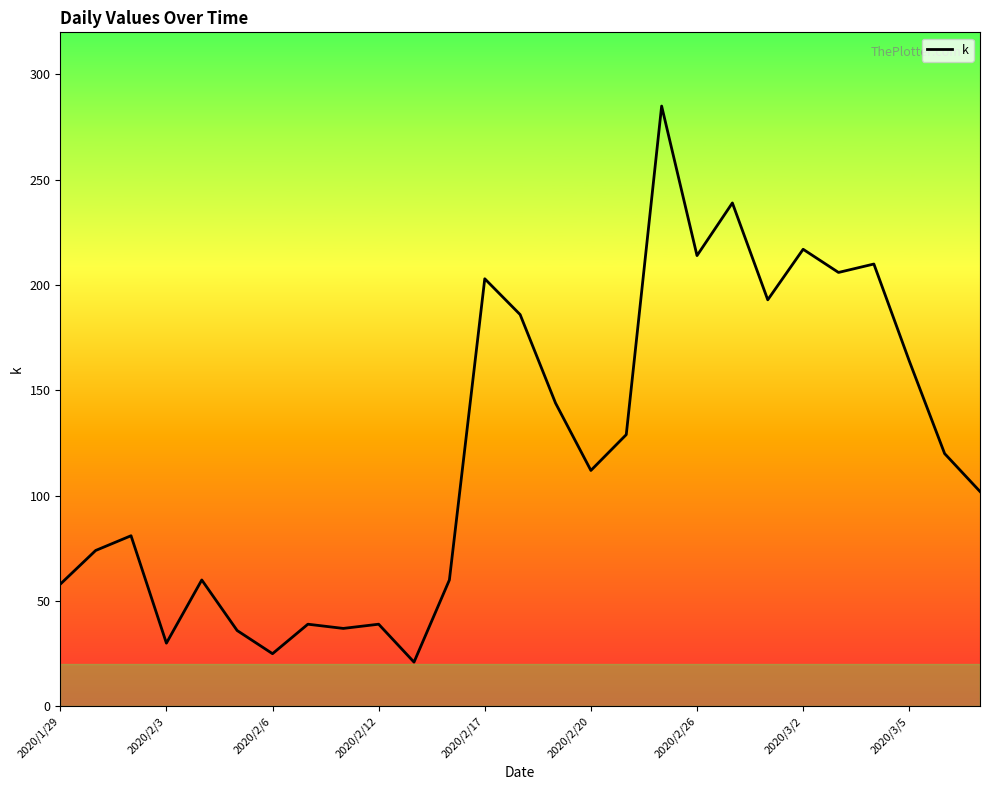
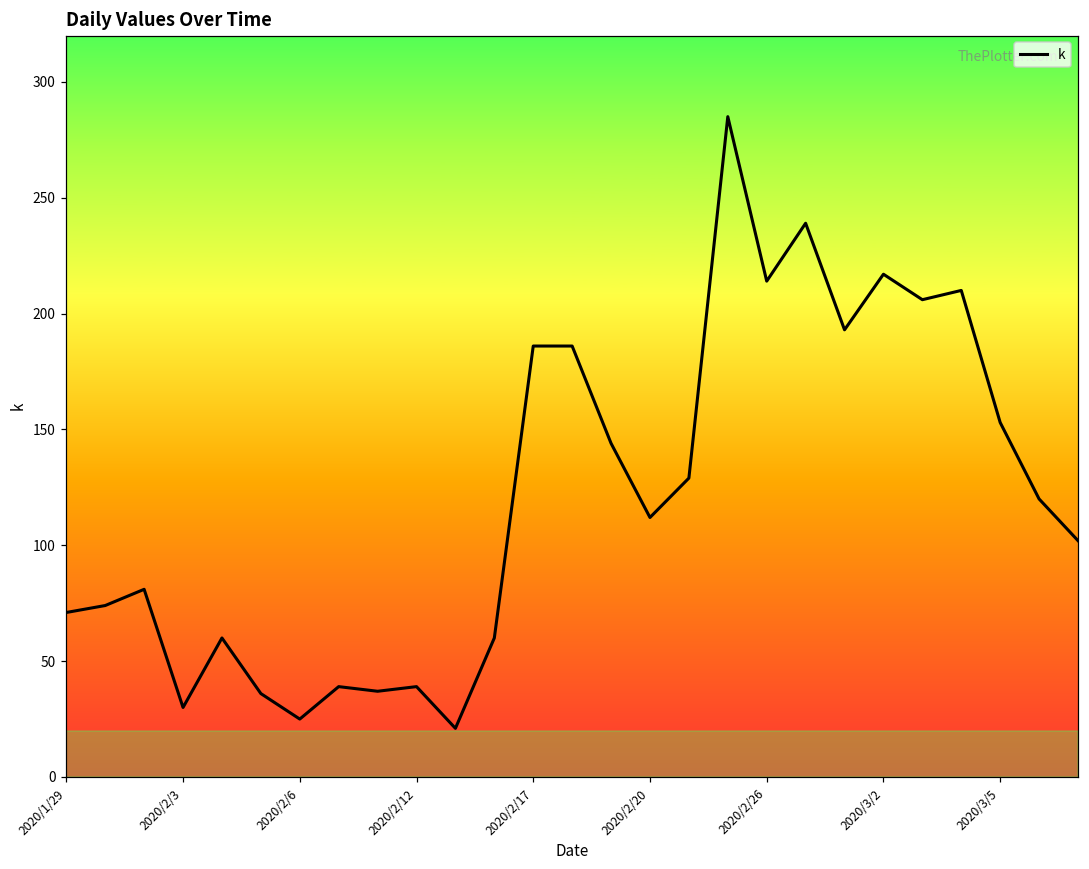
2020/1/29: 58 -> 71
2020/2/17: 203 -> 186
2020/3/5: 164 -> 153
